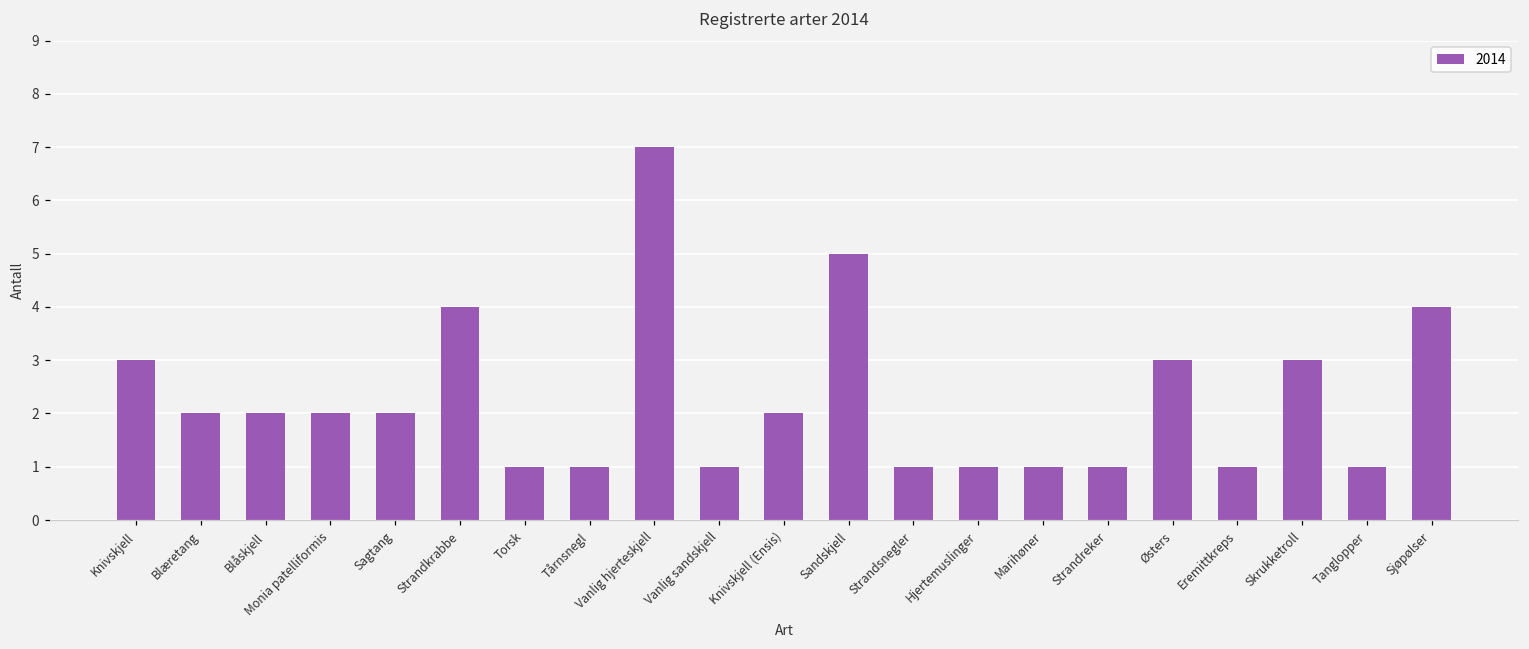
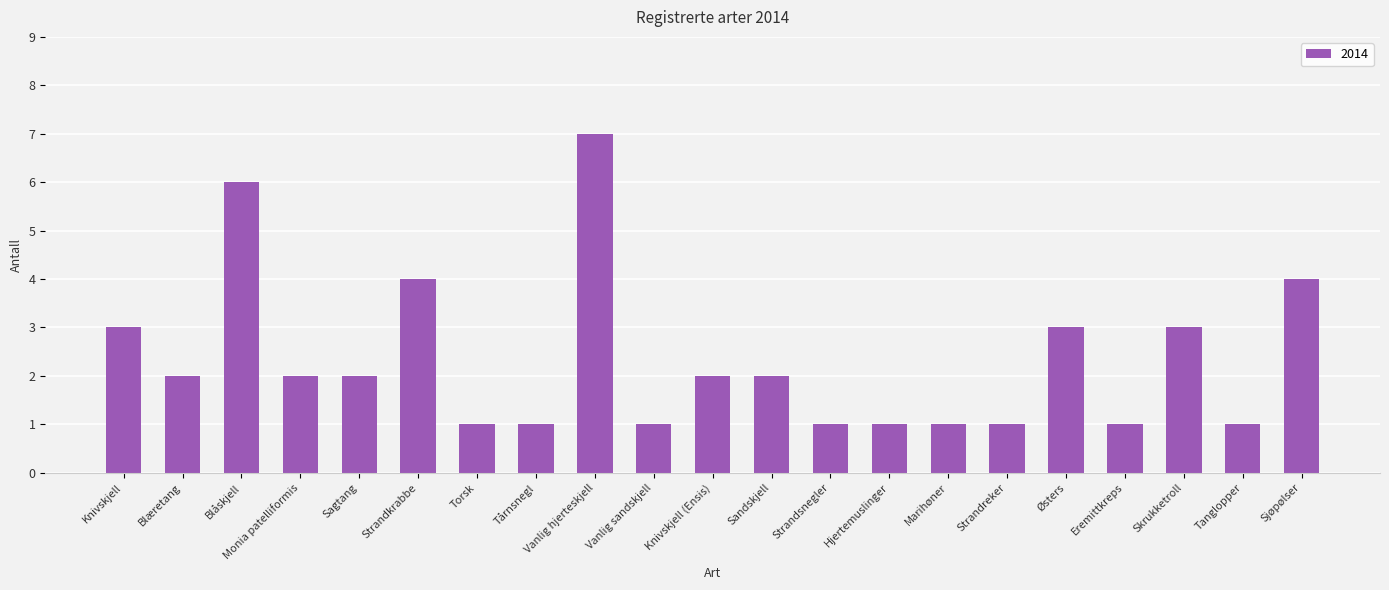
Blåskjell: 2 -> 6
Sandskjell: 5 -> 2
